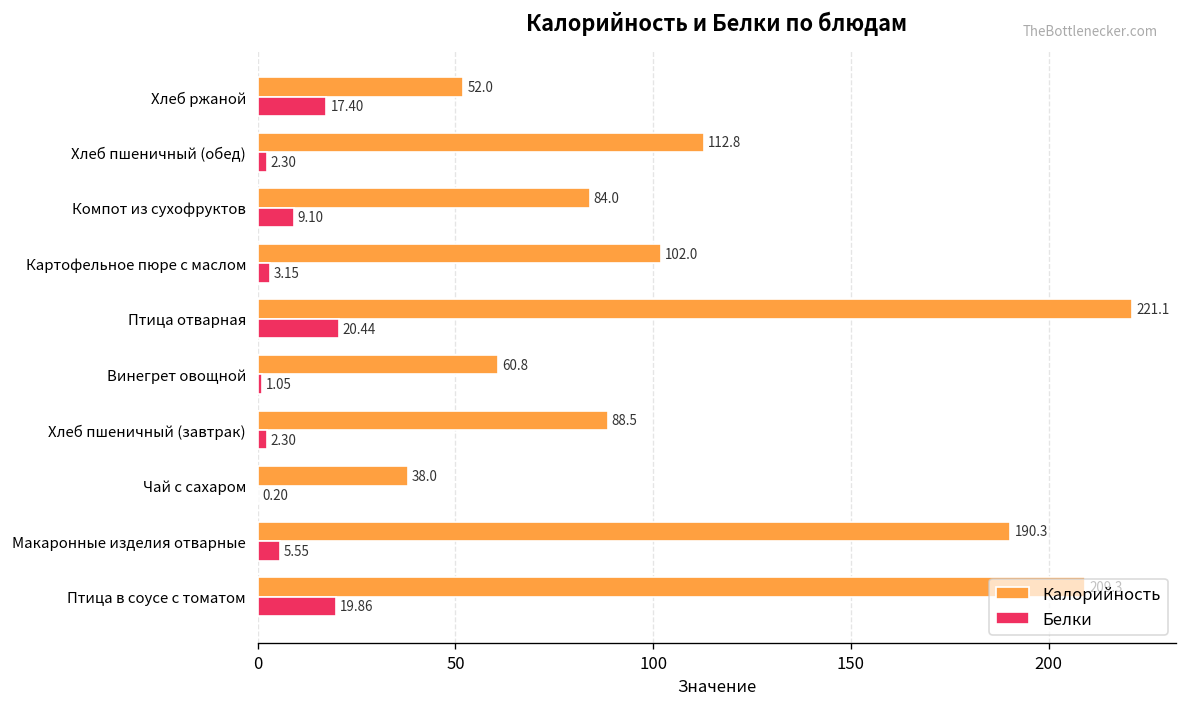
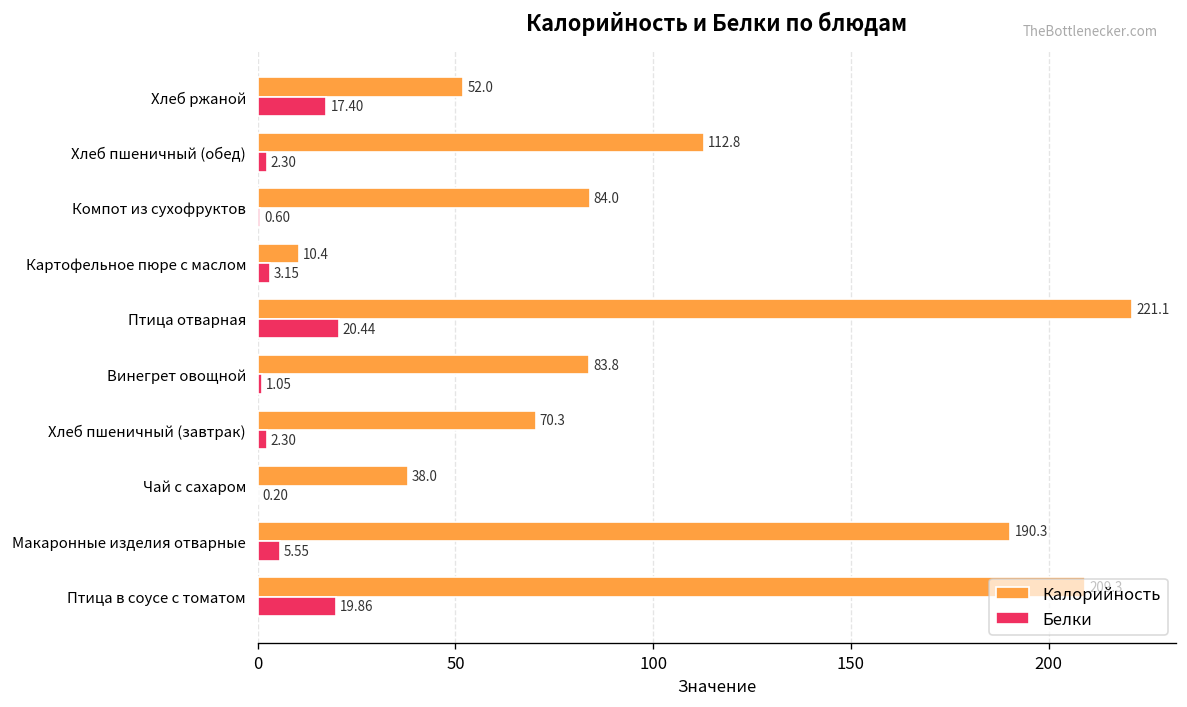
Белки, Компот из сухофруктов: 9.10 -> 0.60
Калорийность, Картофельное пюре с маслом: 102.0 -> 10.4
Калорийность, Винегрет овощной: 60.8 -> 83.8
Калорийность, Хлеб пшеничный (завтрак): 88.5 -> 70.3
